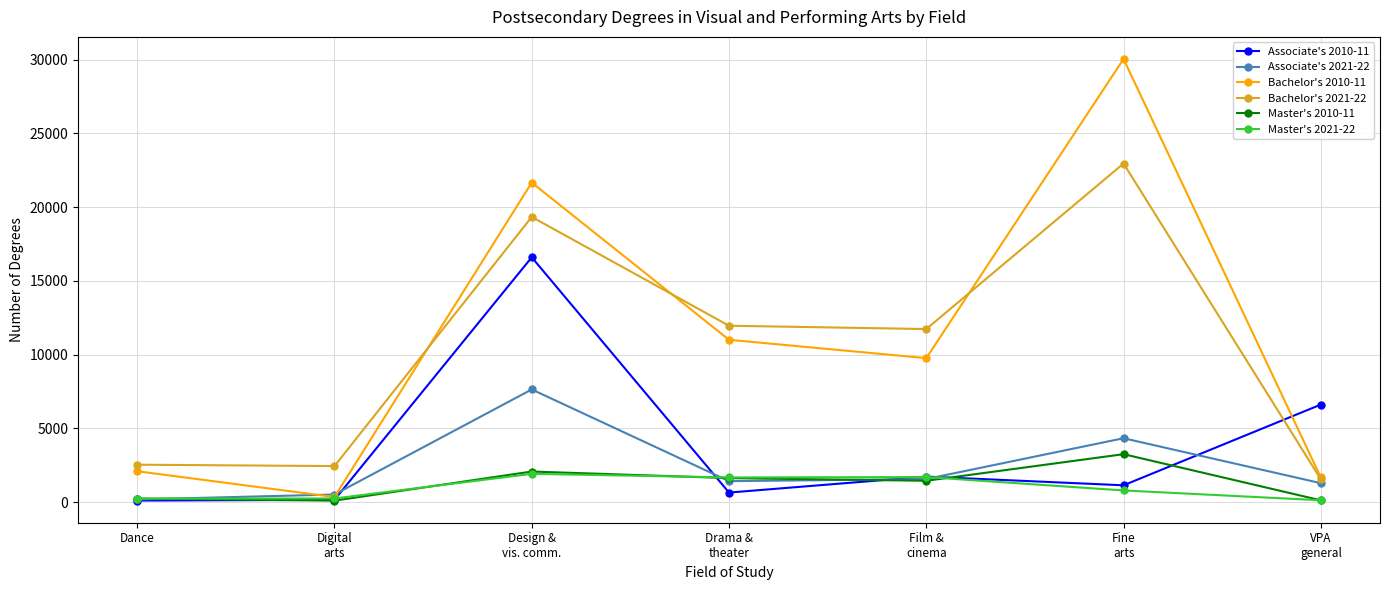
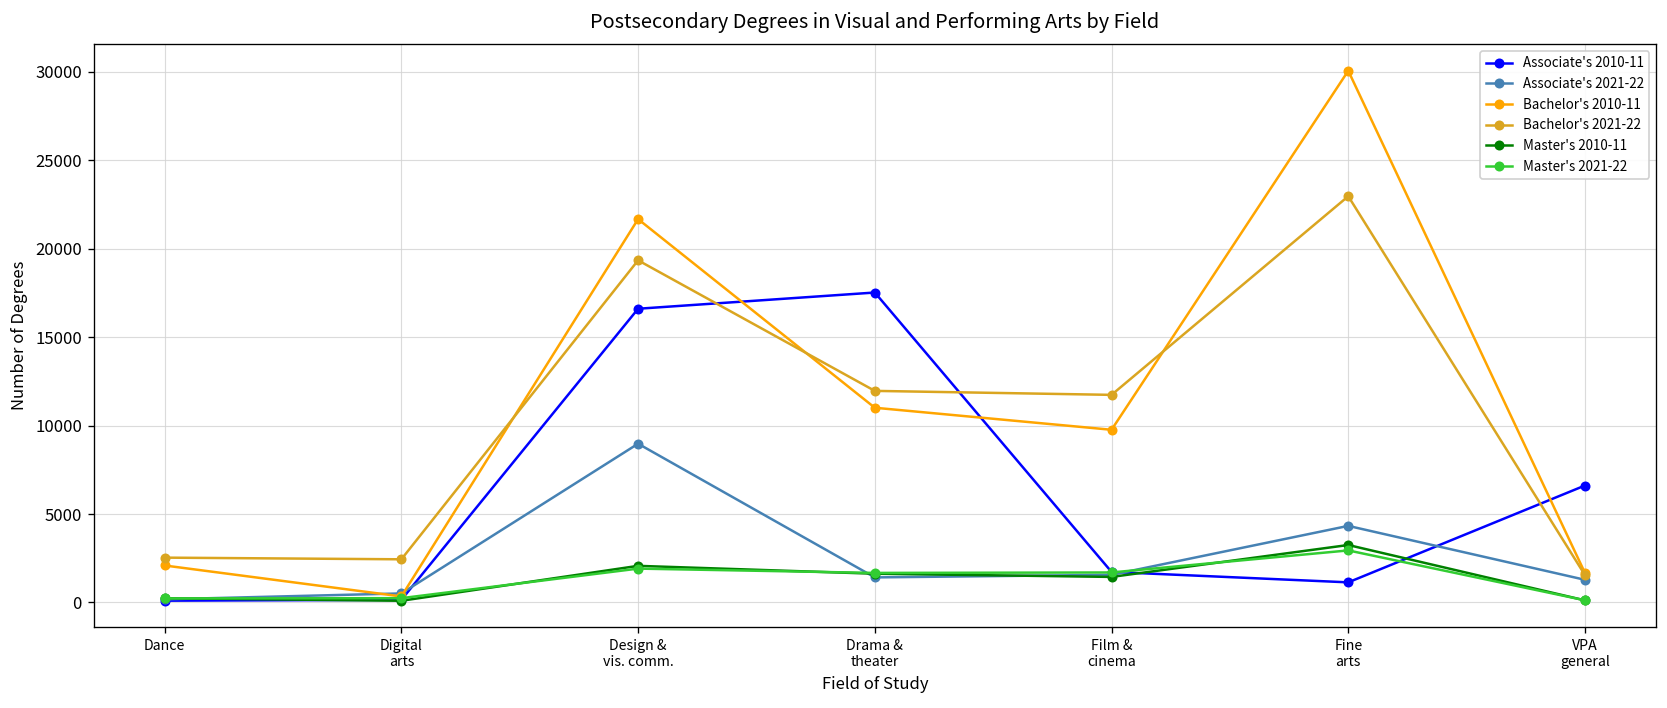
Associate's 2021-22, Design & vis. comm.: 7600 -> 9000
Associate's 2010-11, Drama & theater: 600 -> 17500
Master's 2021-22, Fine arts: 800 -> 2900
